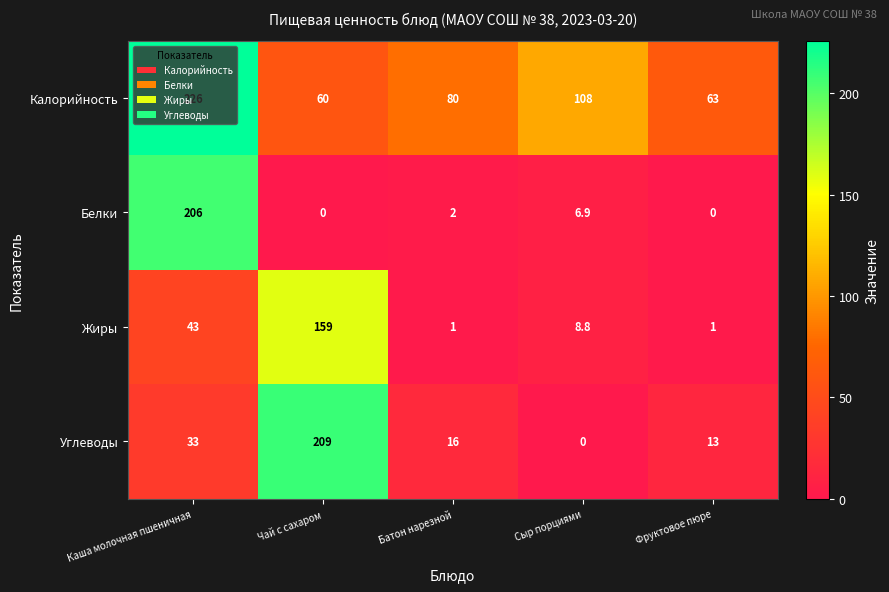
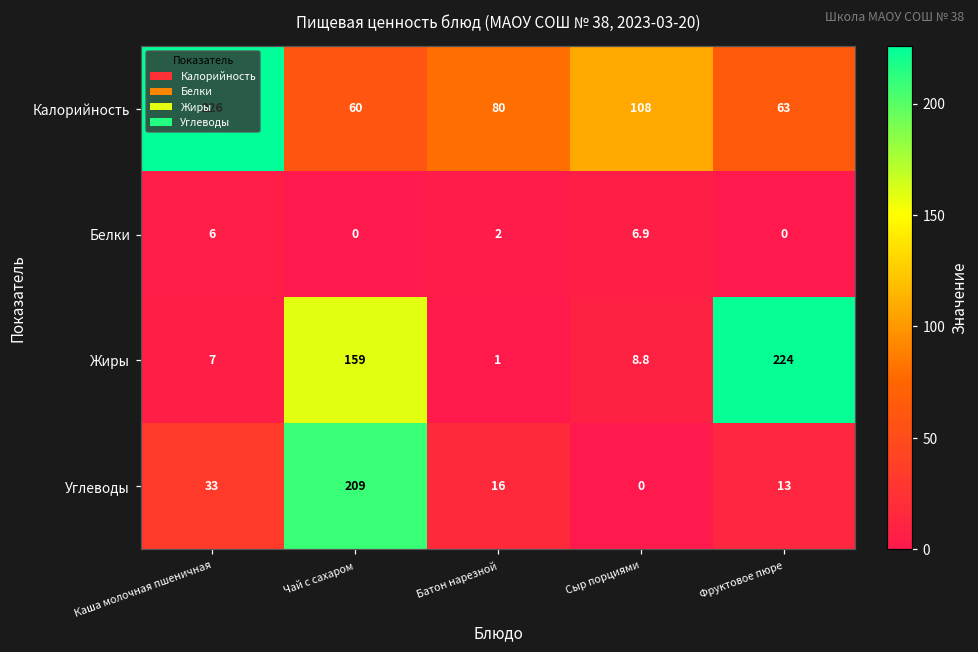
Белки, Каша молочная пшеничная: 206 -> 6
Жиры, Каша молочная пшеничная: 43 -> 7
Жиры, Фруктовое пюре: 1 -> 224
